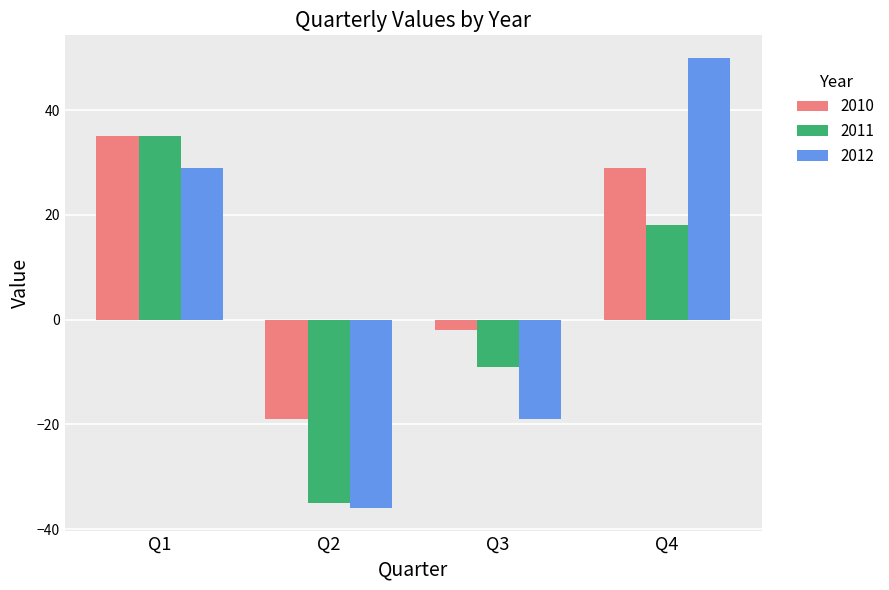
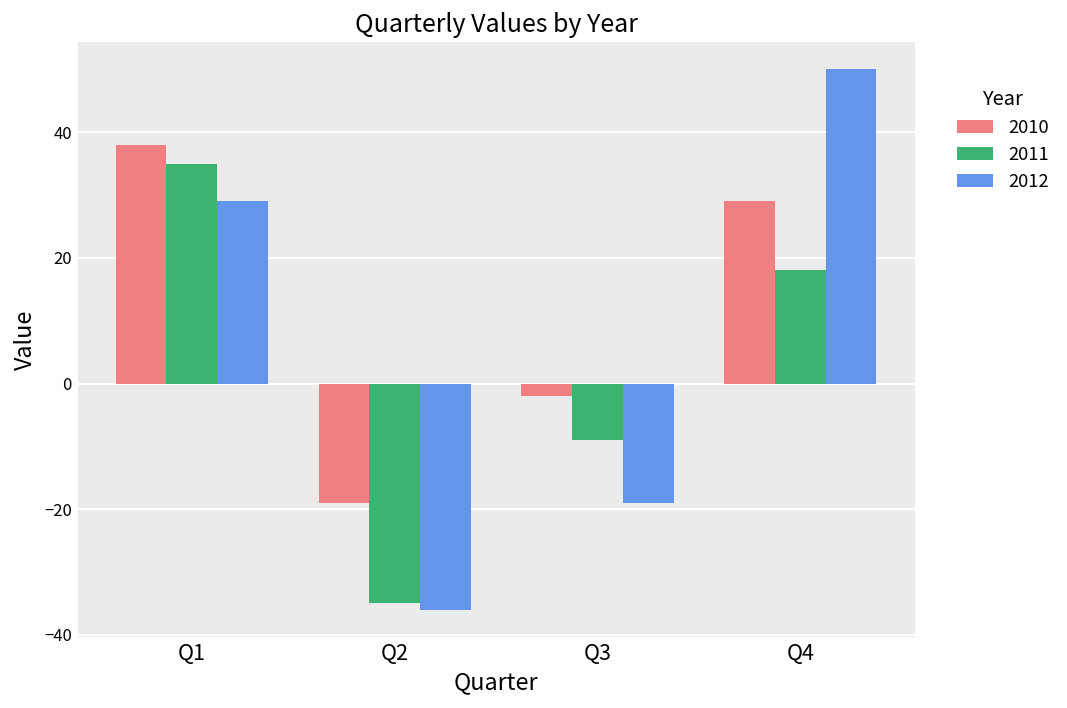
2010, Q1: 35 -> 38
